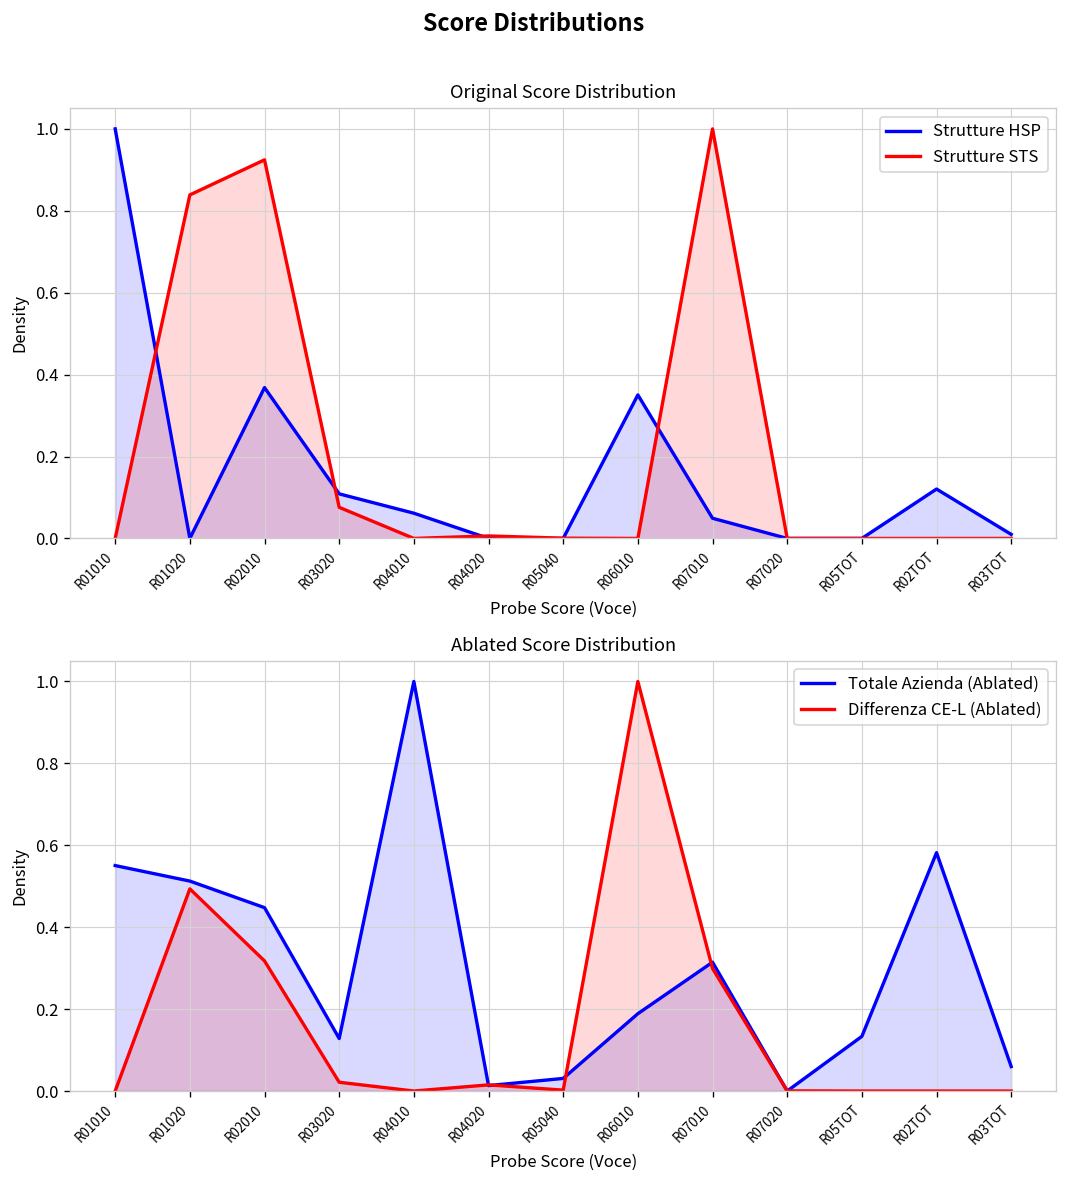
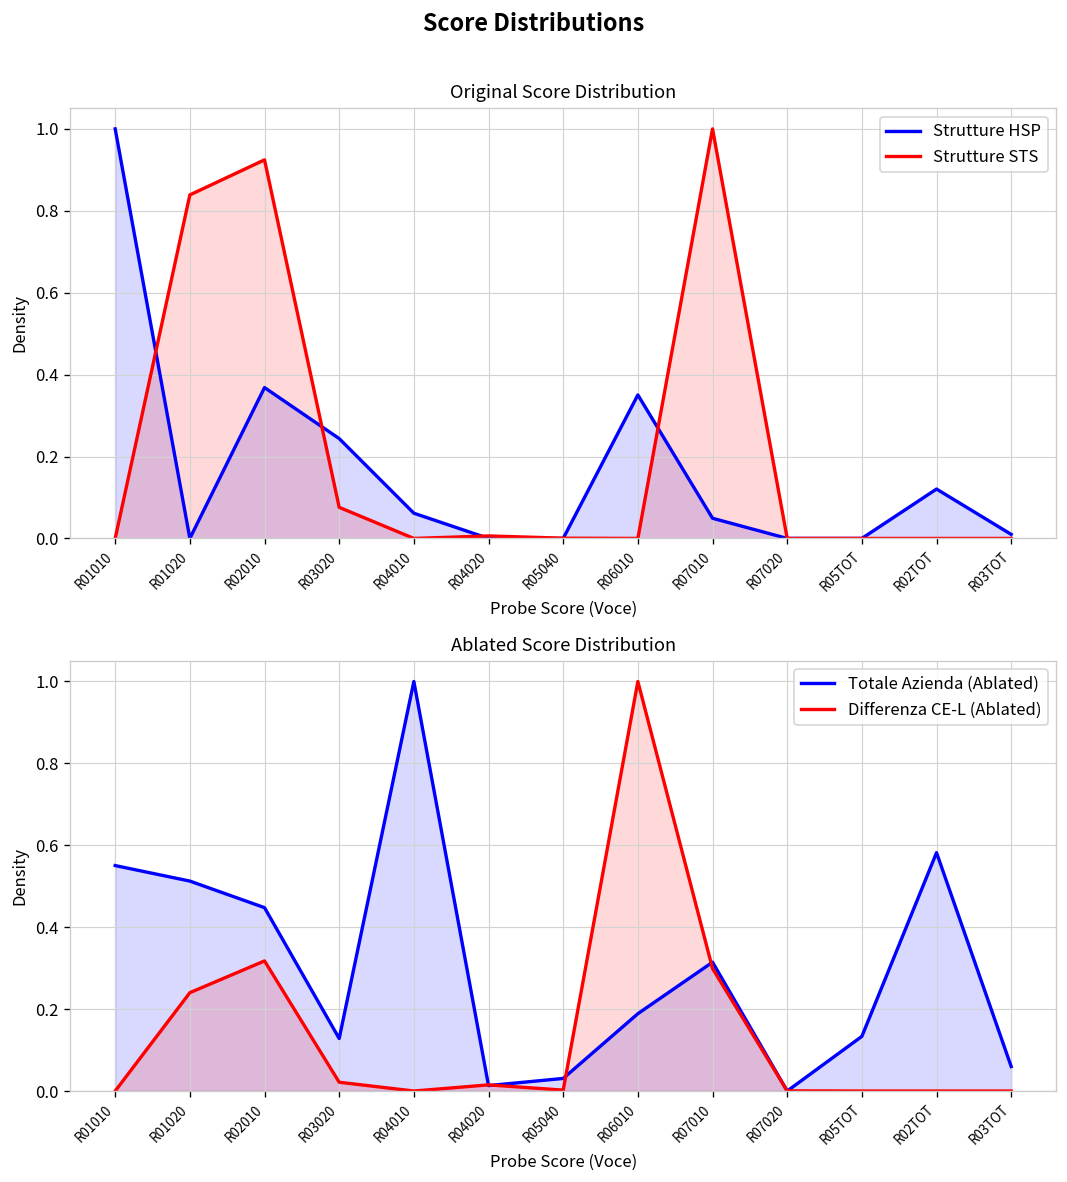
Original Score Distribution, Strutture HSP, R03020: 0.11 -> 0.24
Ablated Score Distribution, Differenza CE-L (Ablated), R01020: 0.49 -> 0.24
